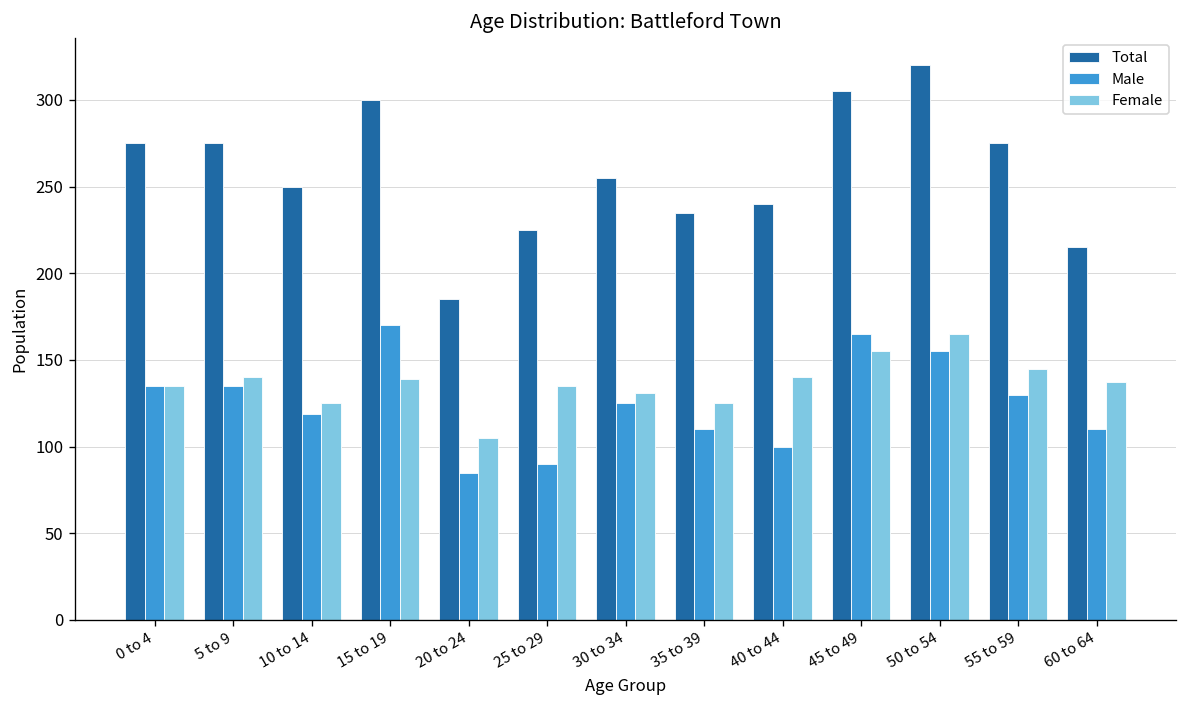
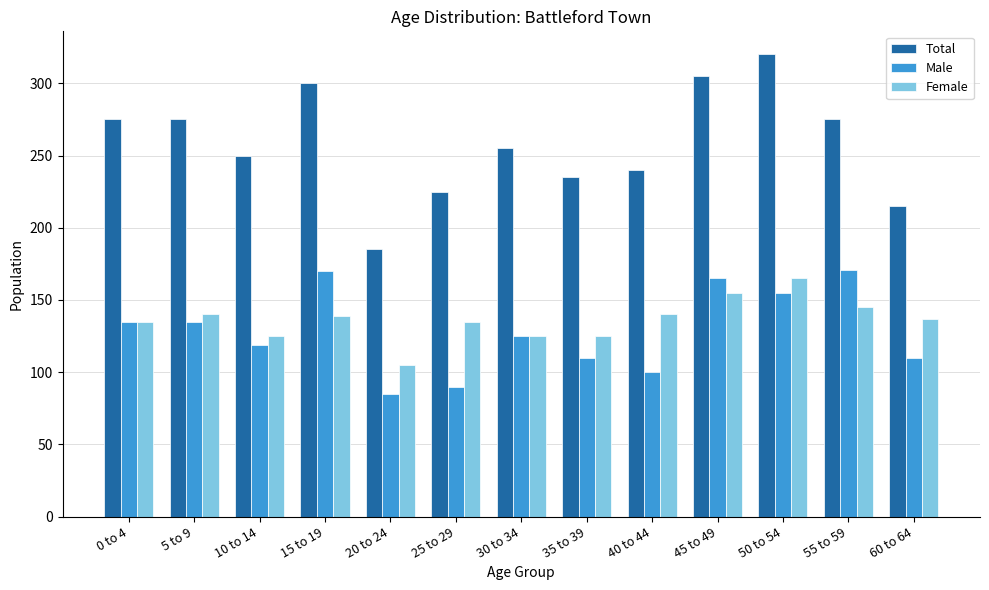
Female, 30 to 34: 131 -> 125
Male, 55 to 59: 130 -> 171
